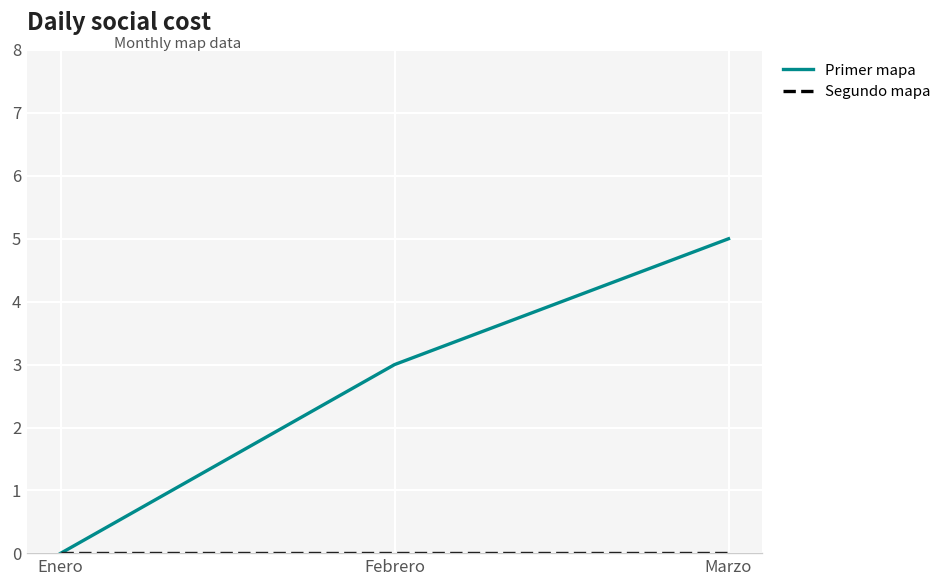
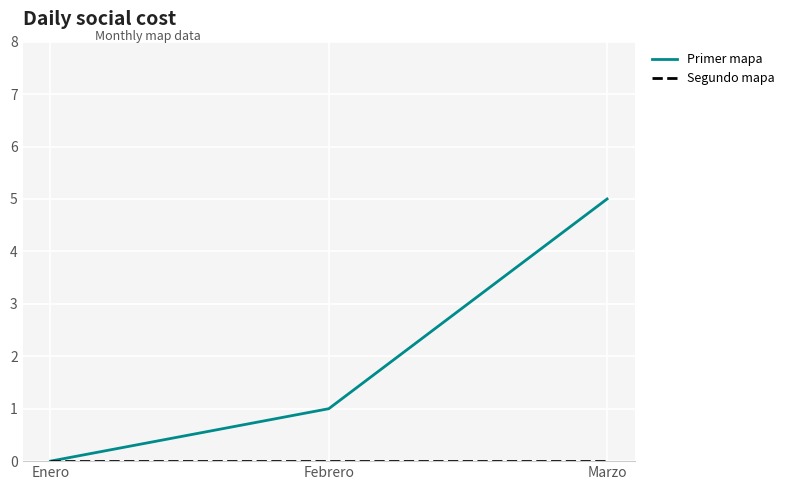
Primer mapa, Febrero: 3 -> 1
